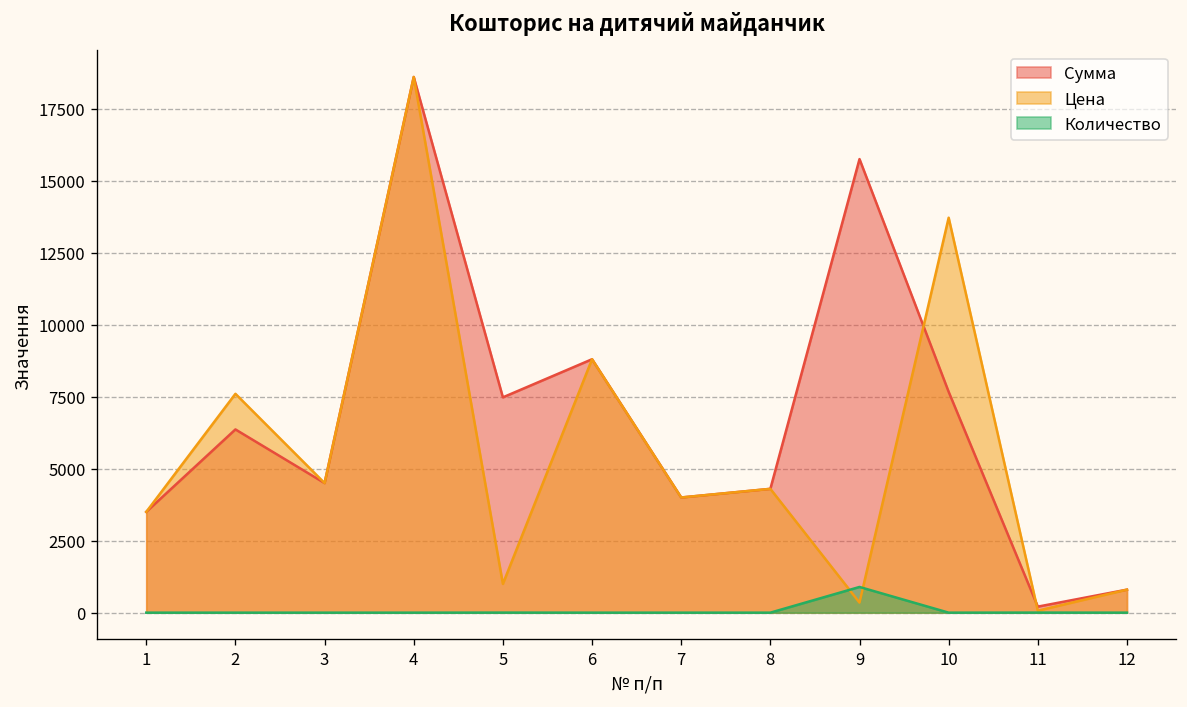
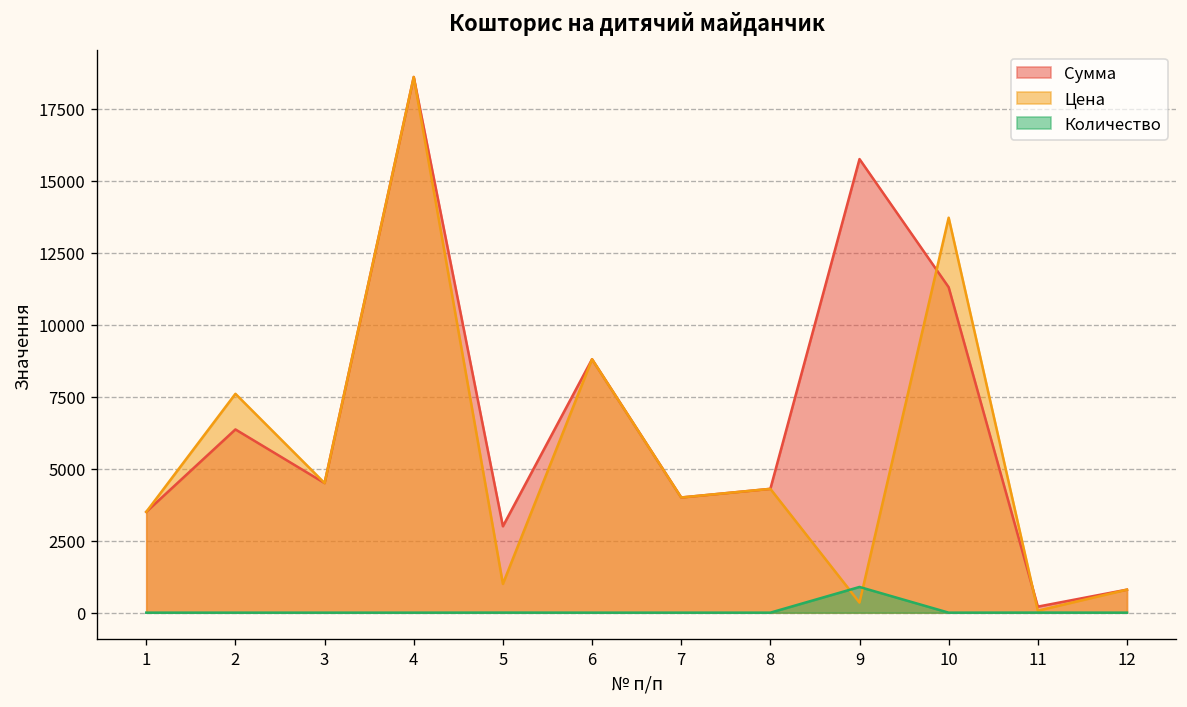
Сумма, 5: 7500 -> 3000
Сумма, 10: 7700 -> 11300
